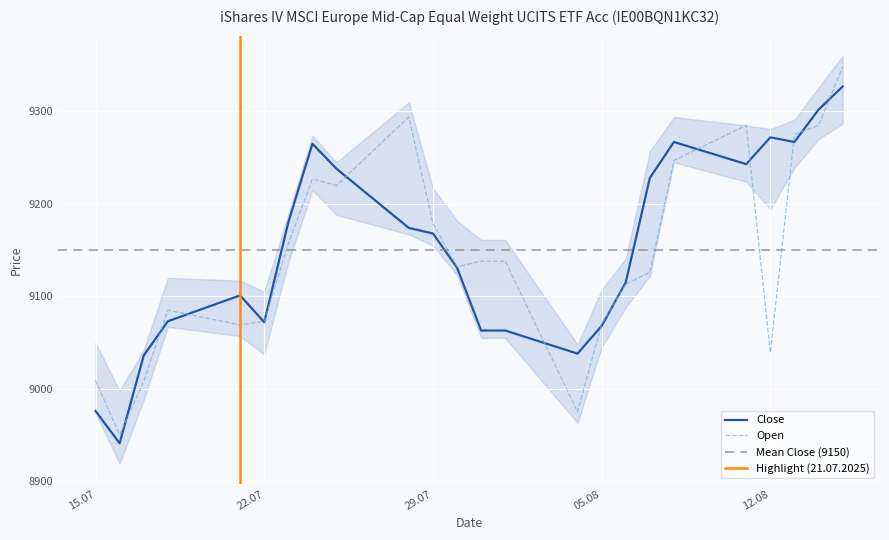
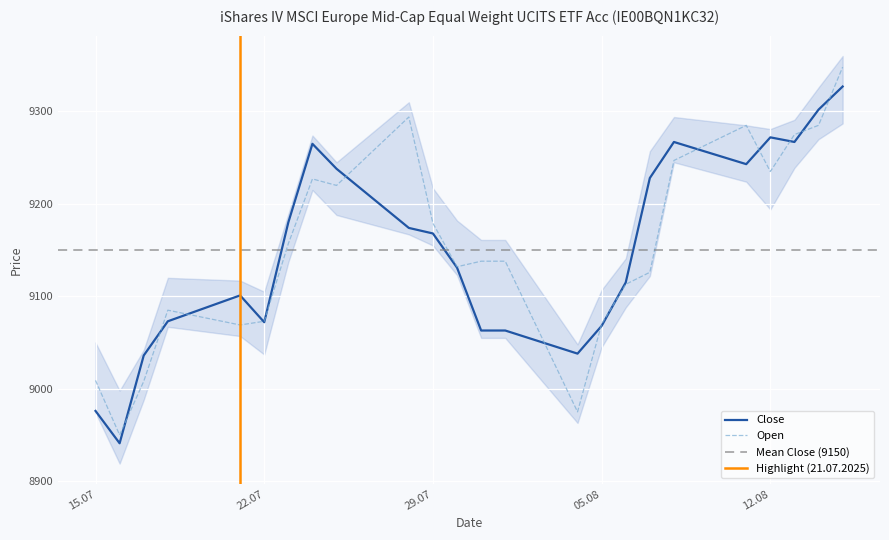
Open, 12.08: 9040 -> 9240
